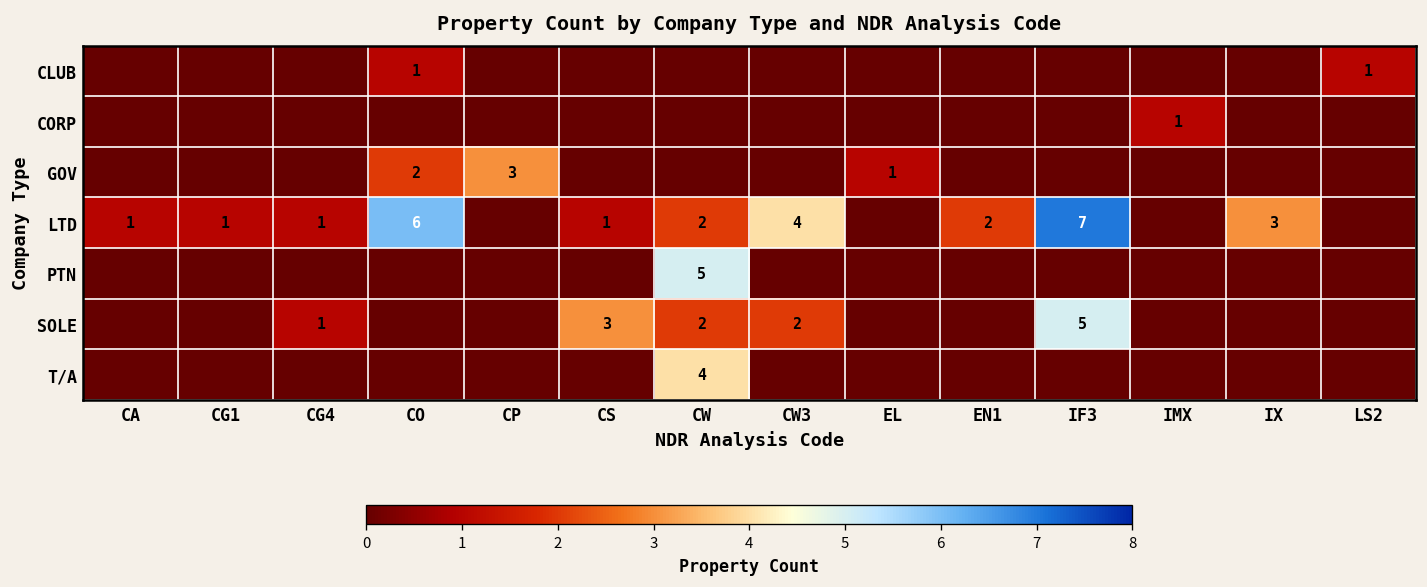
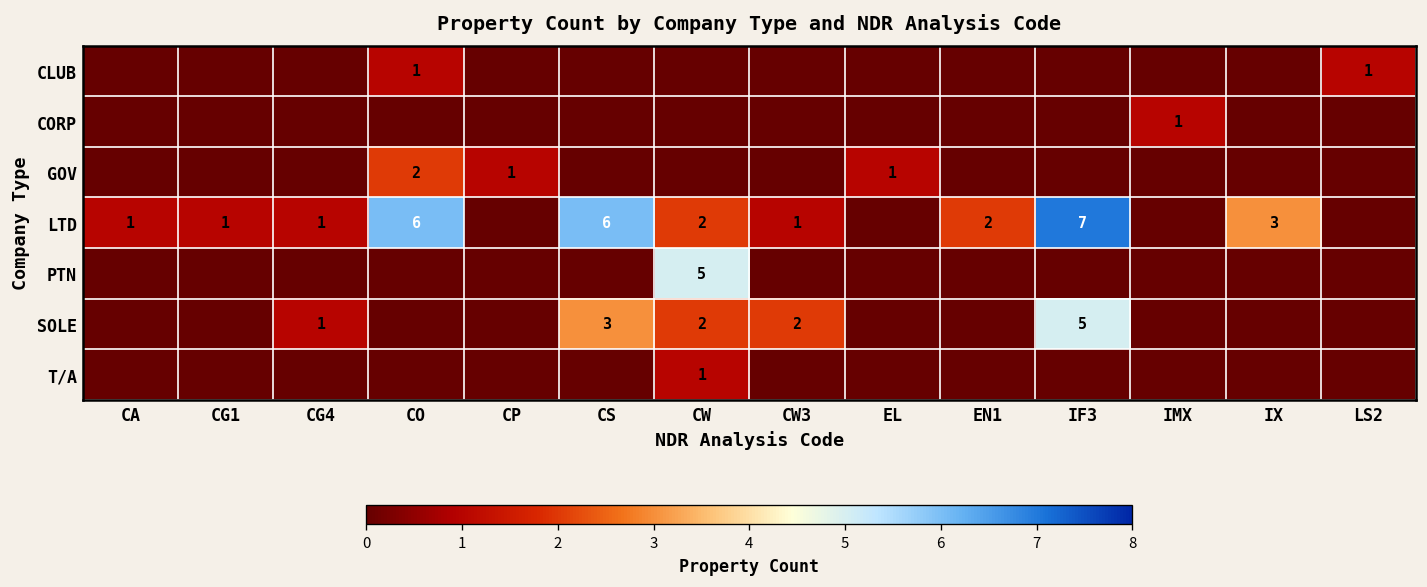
GOV, CP: 3 -> 1
LTD, CS: 1 -> 6
LTD, CW3: 4 -> 1
T/A, CW: 4 -> 1
